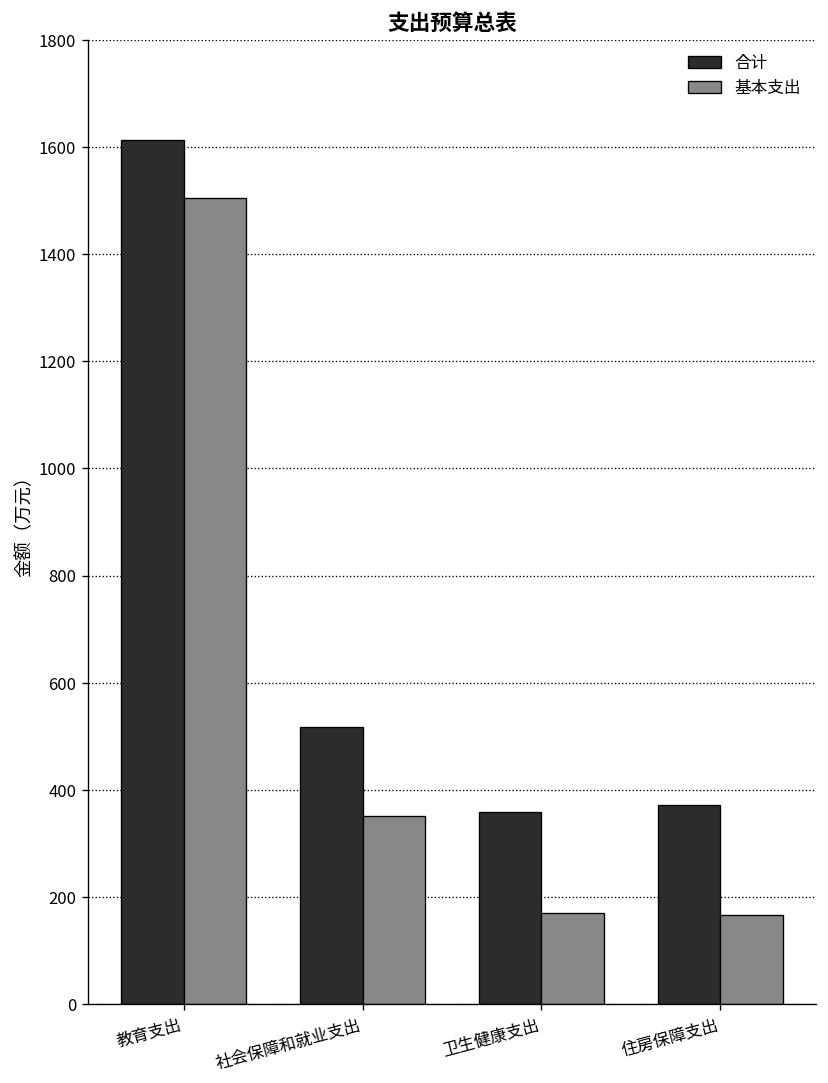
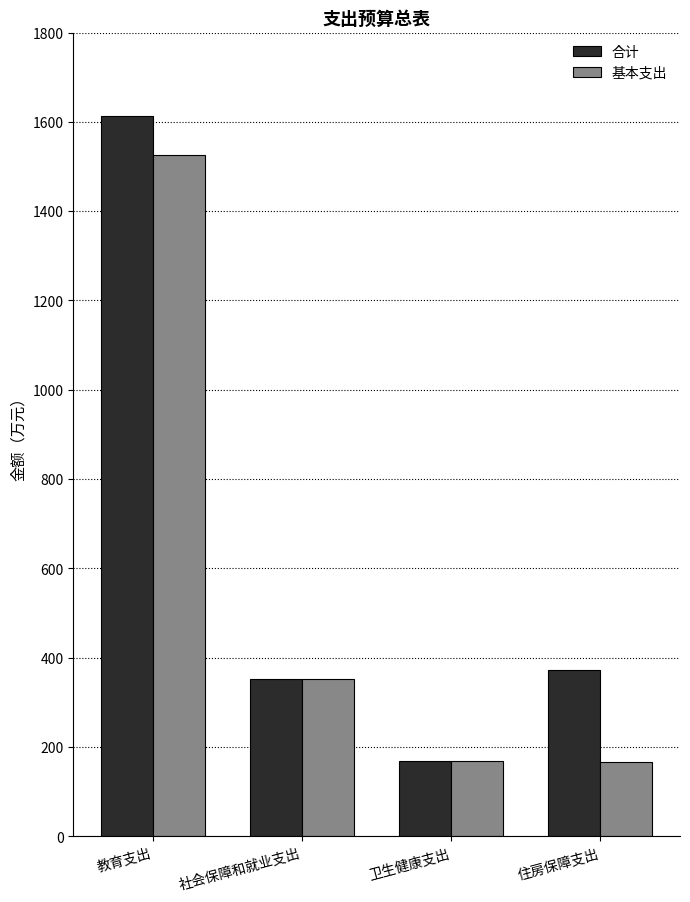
基本支出, 教育支出: 1510 -> 1530
合计, 社会保障和就业支出: 520 -> 350
合计, 卫生健康支出: 360 -> 170
